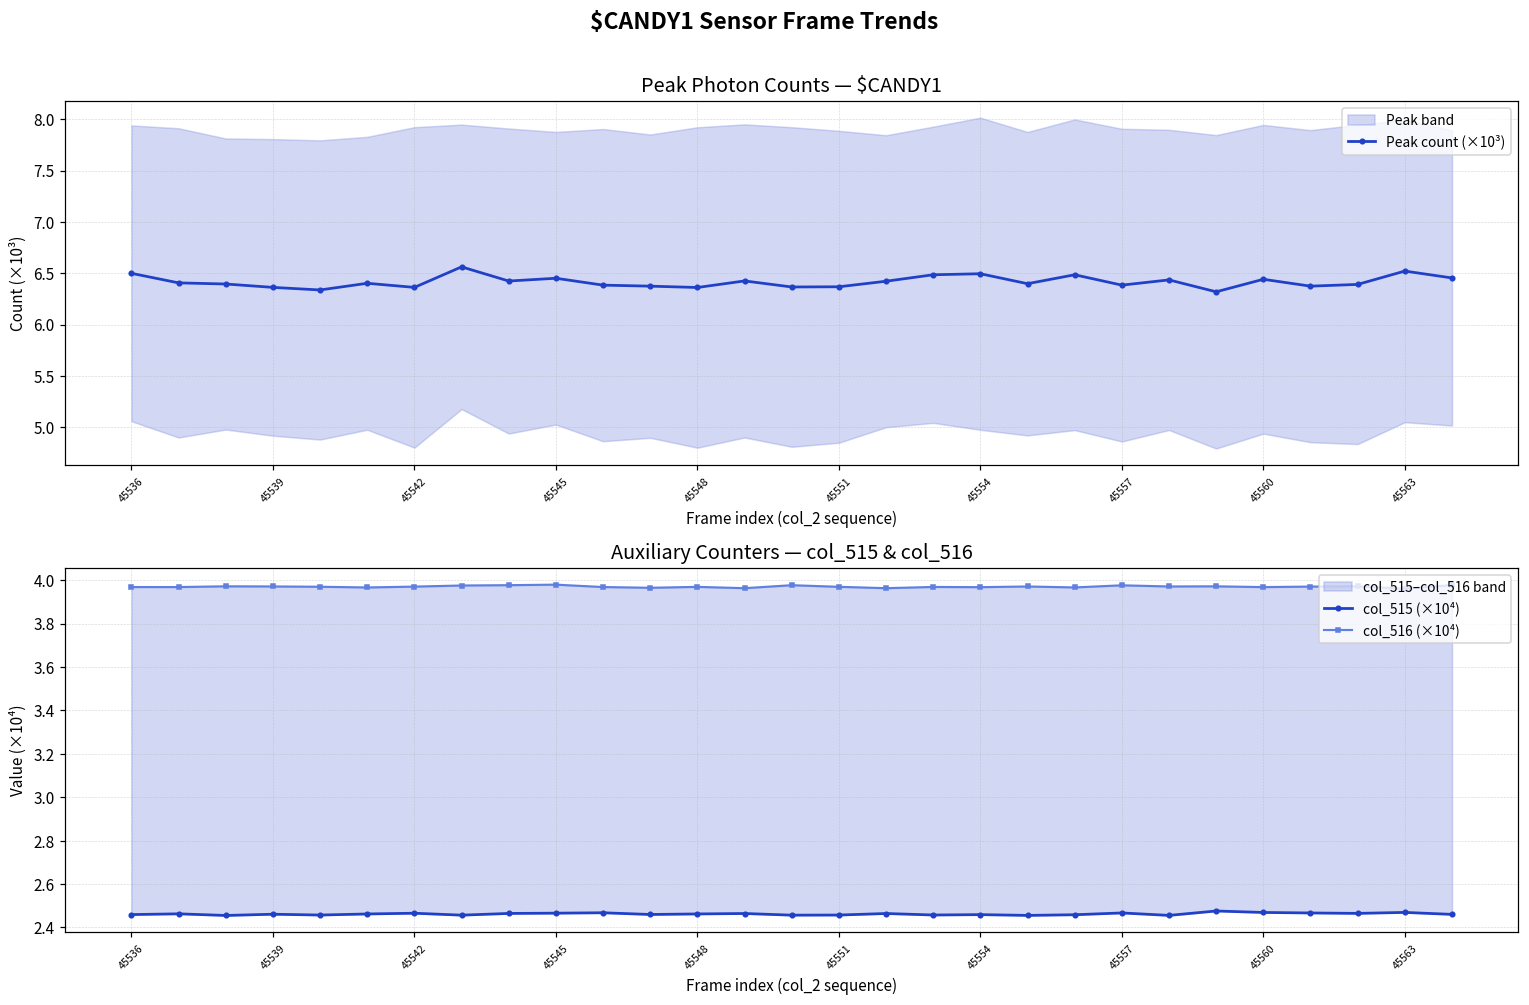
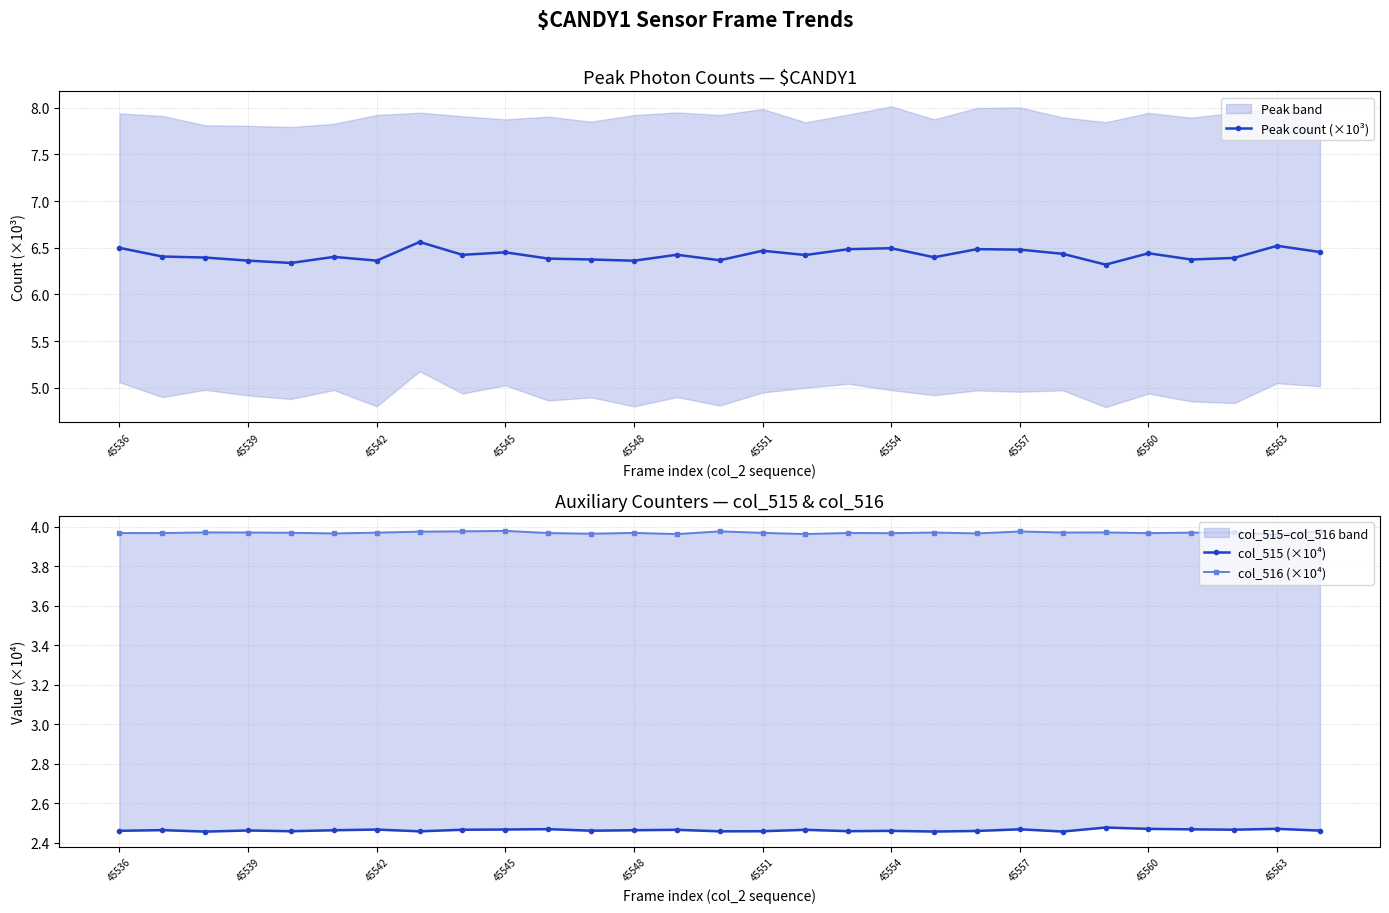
Peak Photon Counts — $CANDY1, Peak count (×10³), 45551: 6.4 -> 6.5
Peak Photon Counts — $CANDY1, Peak count (×10³), 45557: 6.4 -> 6.5
